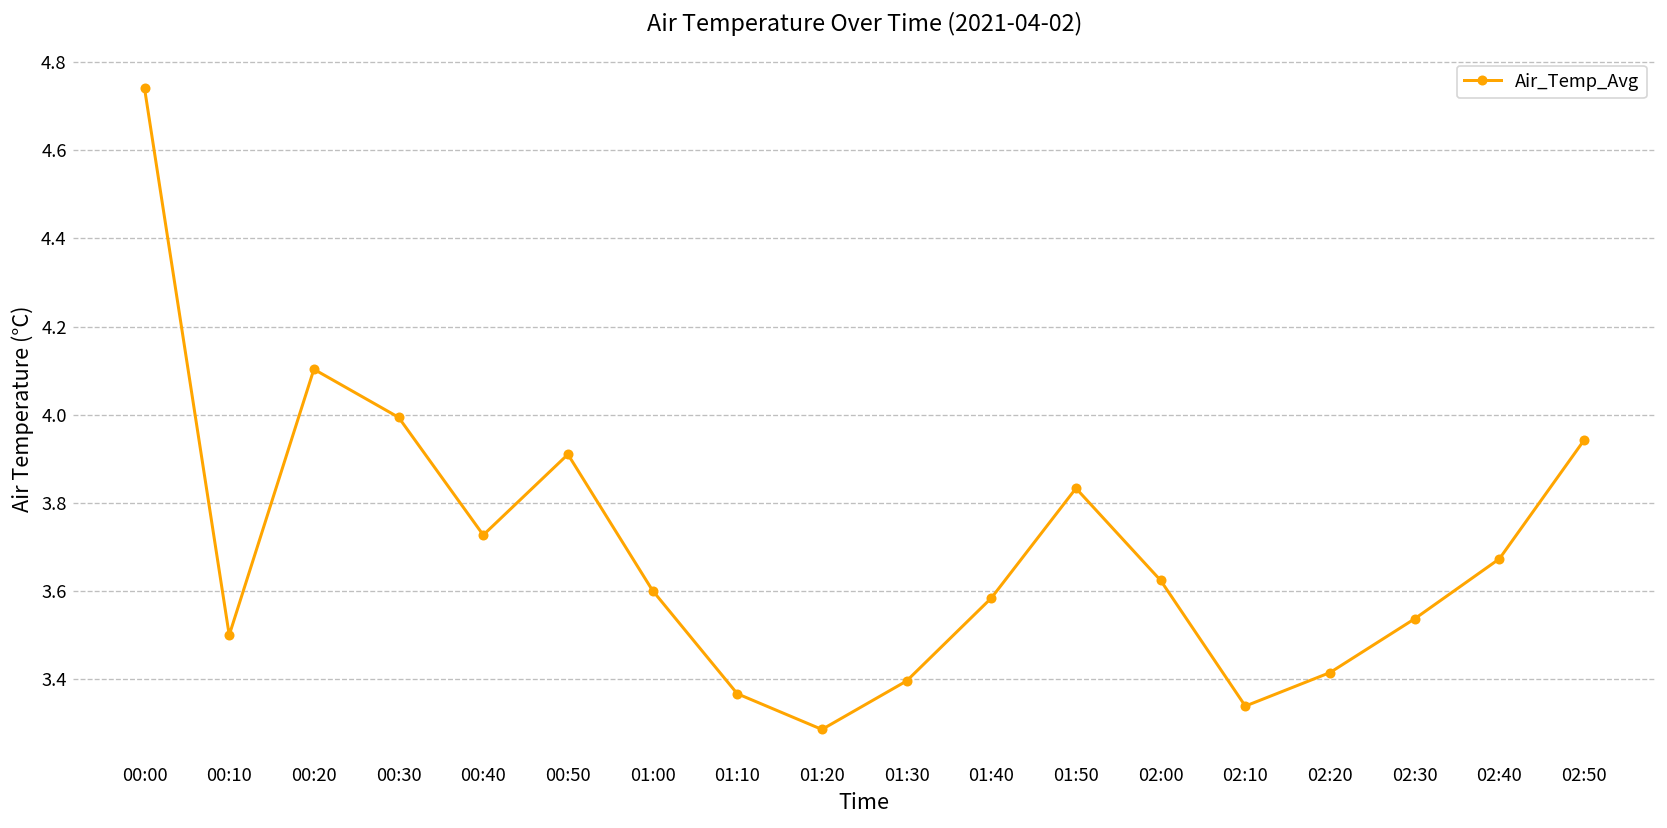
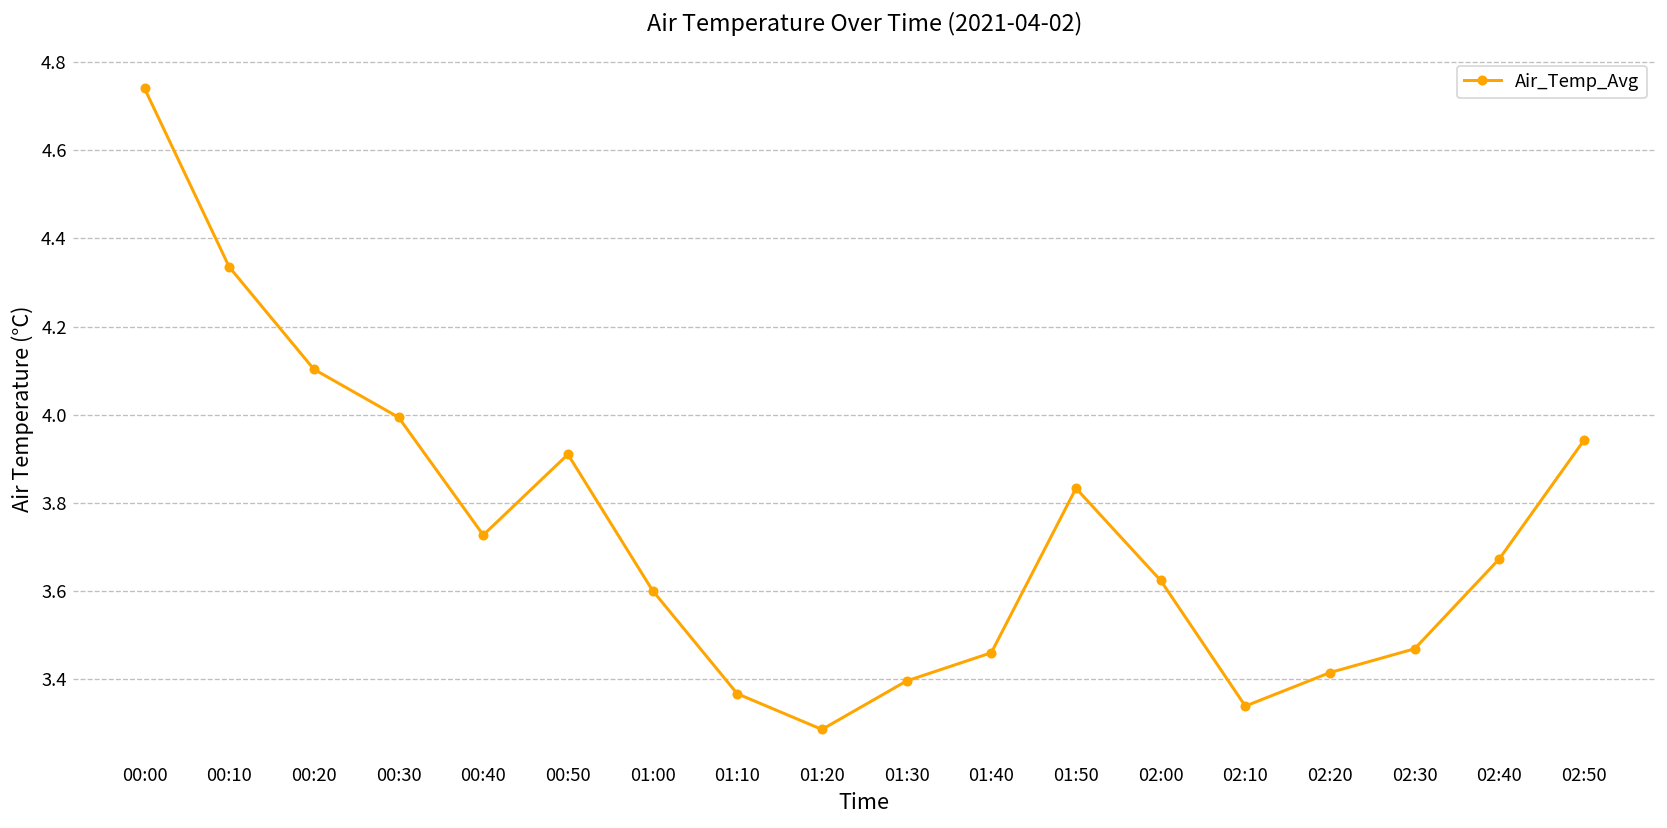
00:10: 3.50 -> 4.34
01:40: 3.58 -> 3.46
02:30: 3.54 -> 3.47
